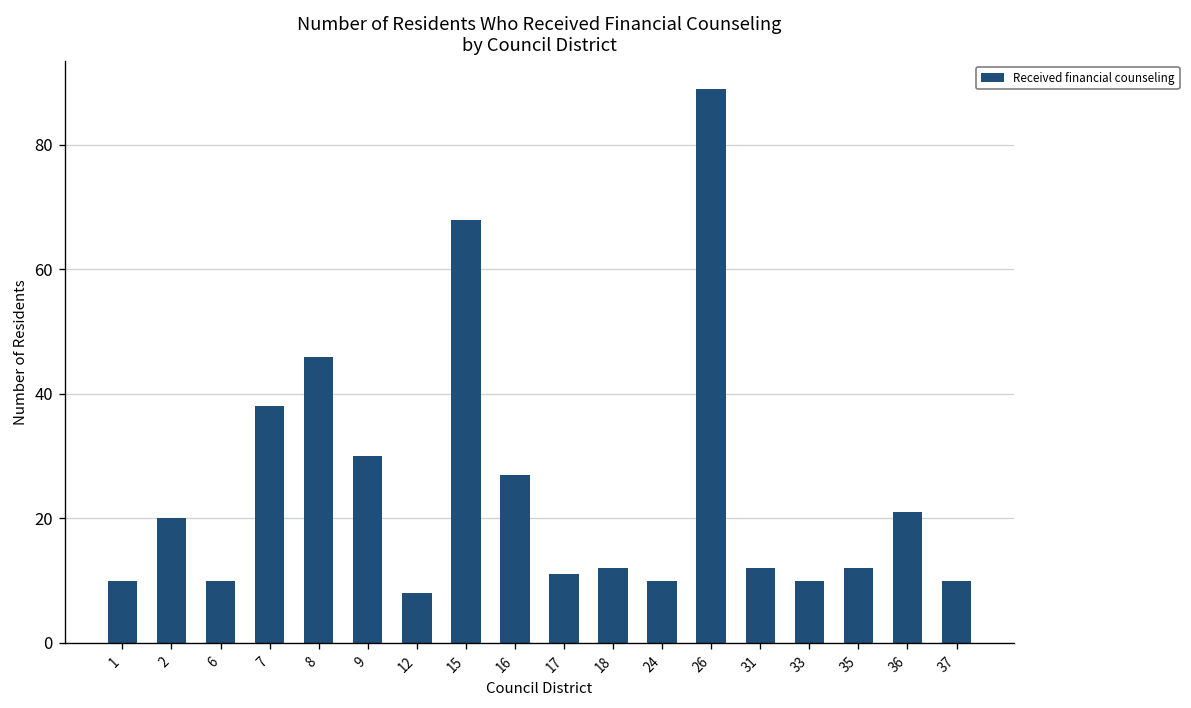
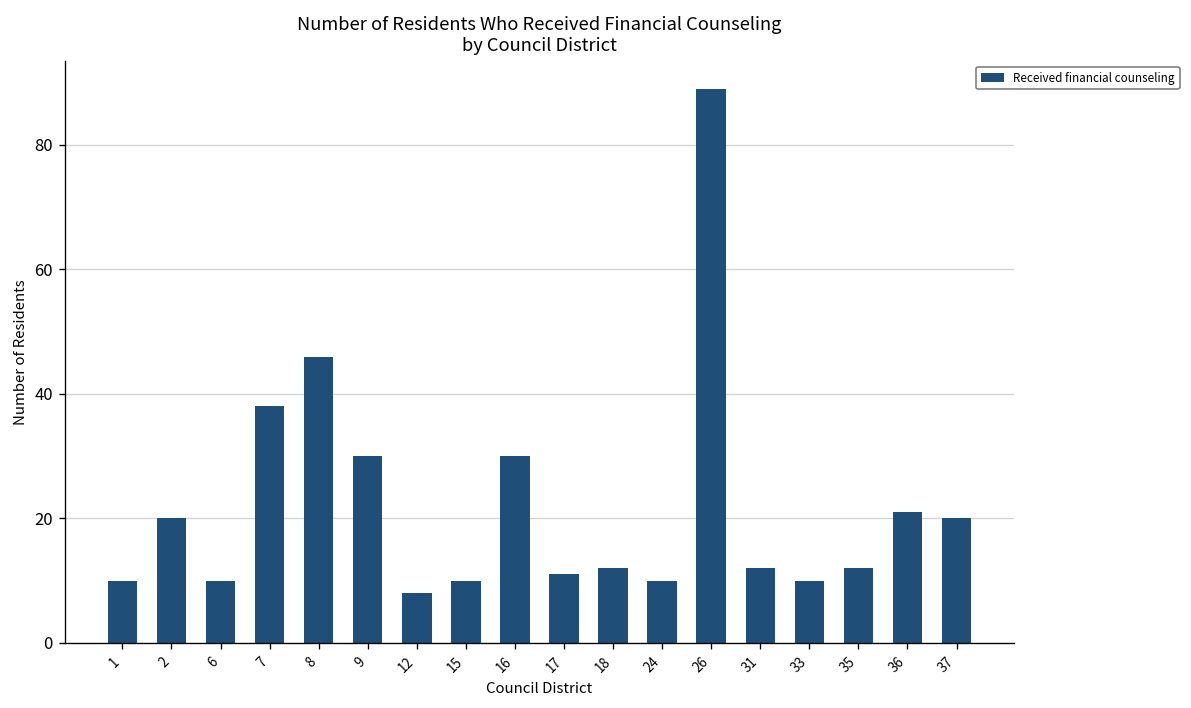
15: 68 -> 10
16: 27 -> 30
37: 10 -> 20
